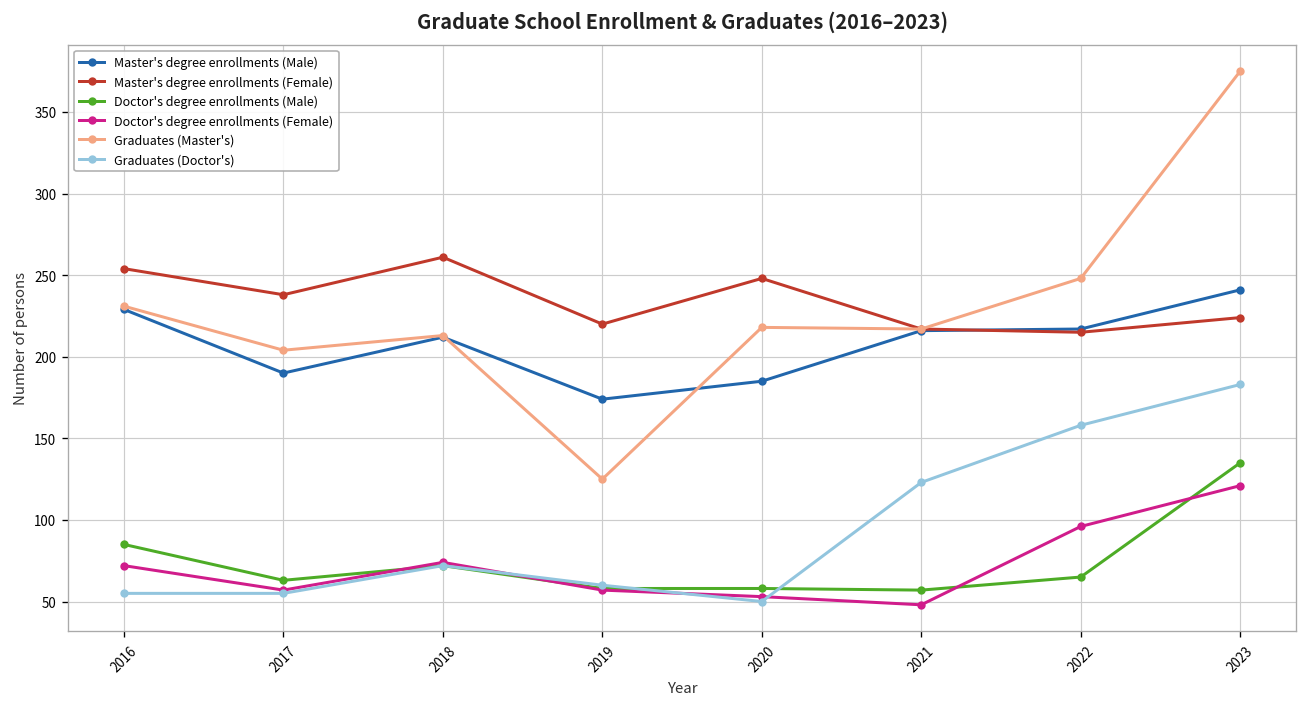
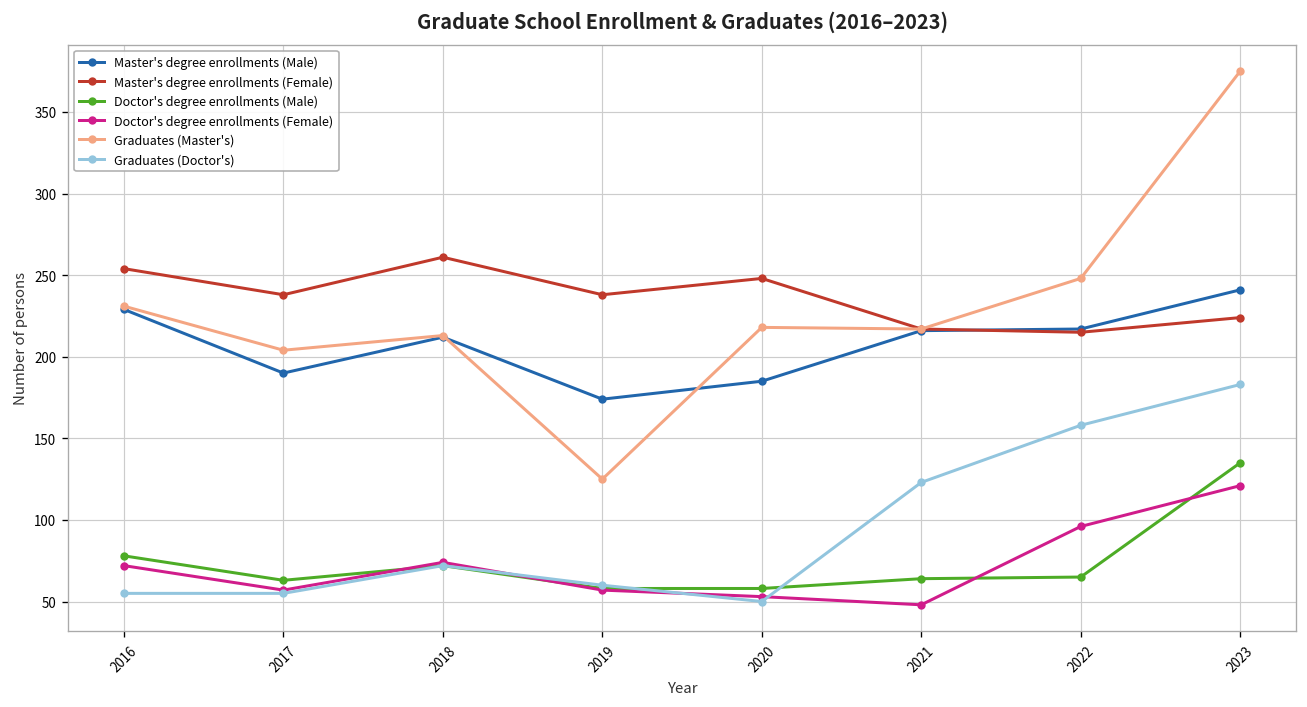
Doctor's degree enrollments (Male), 2016: 85 -> 78
Master's degree enrollments (Female), 2019: 220 -> 238
Doctor's degree enrollments (Male), 2021: 57 -> 64
